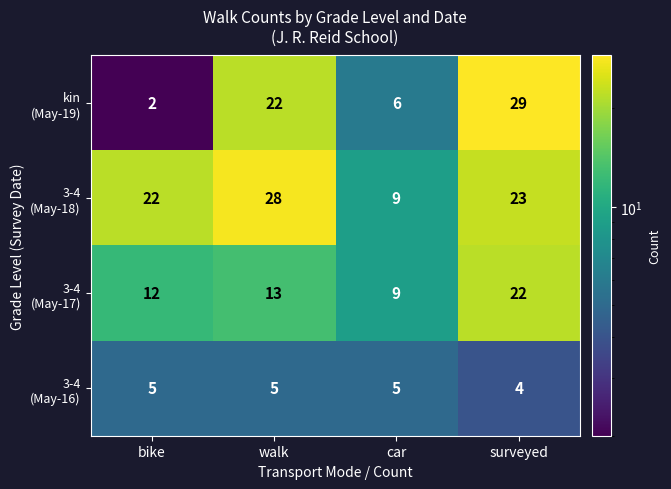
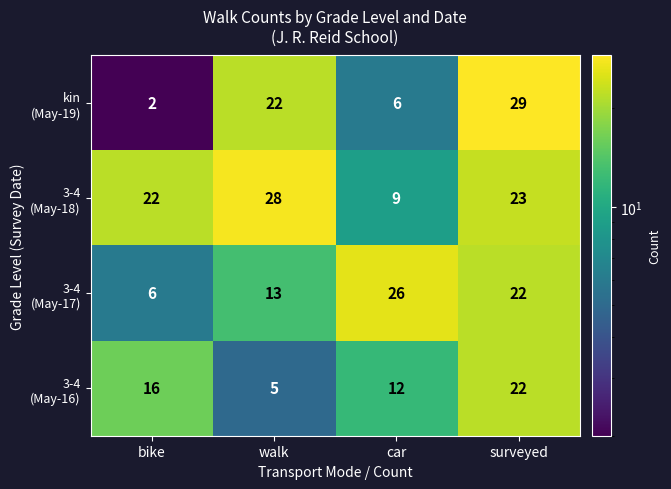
3-4 (May-17), bike: 12 -> 6
3-4 (May-17), car: 9 -> 26
3-4 (May-16), bike: 5 -> 16
3-4 (May-16), car: 5 -> 12
3-4 (May-16), surveyed: 4 -> 22
